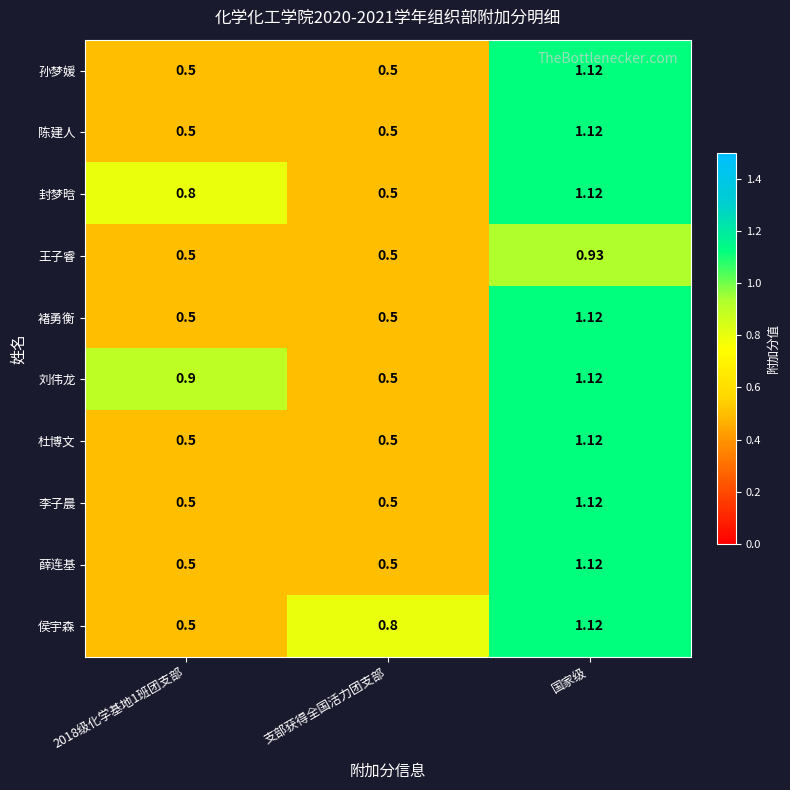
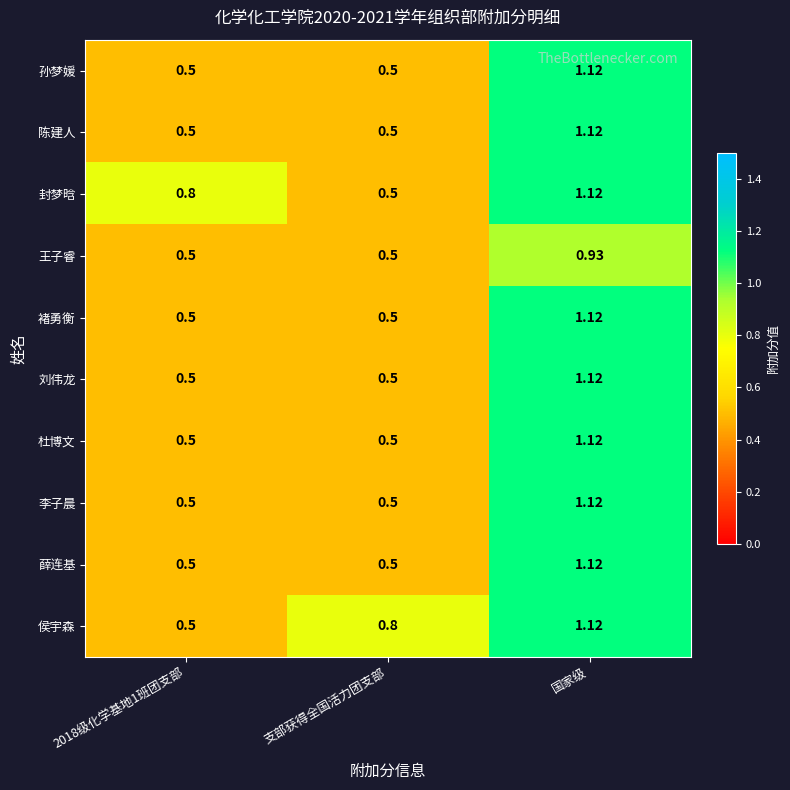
刘伟龙, 2018级化学基地1班团支部: 0.9 -> 0.5
